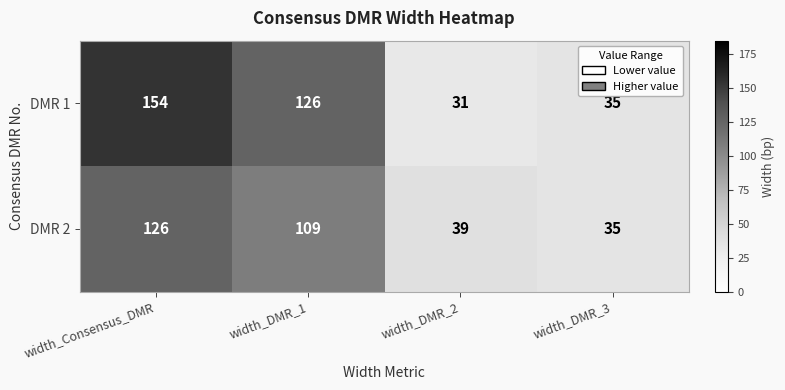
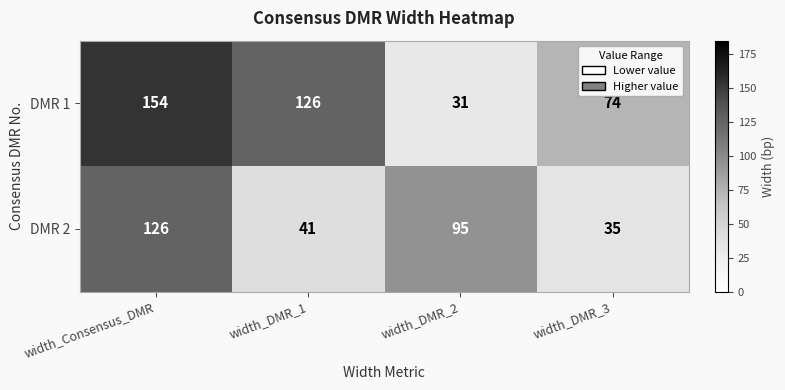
DMR 1, width_DMR_3: 35 -> 74
DMR 2, width_DMR_1: 109 -> 41
DMR 2, width_DMR_2: 39 -> 95
